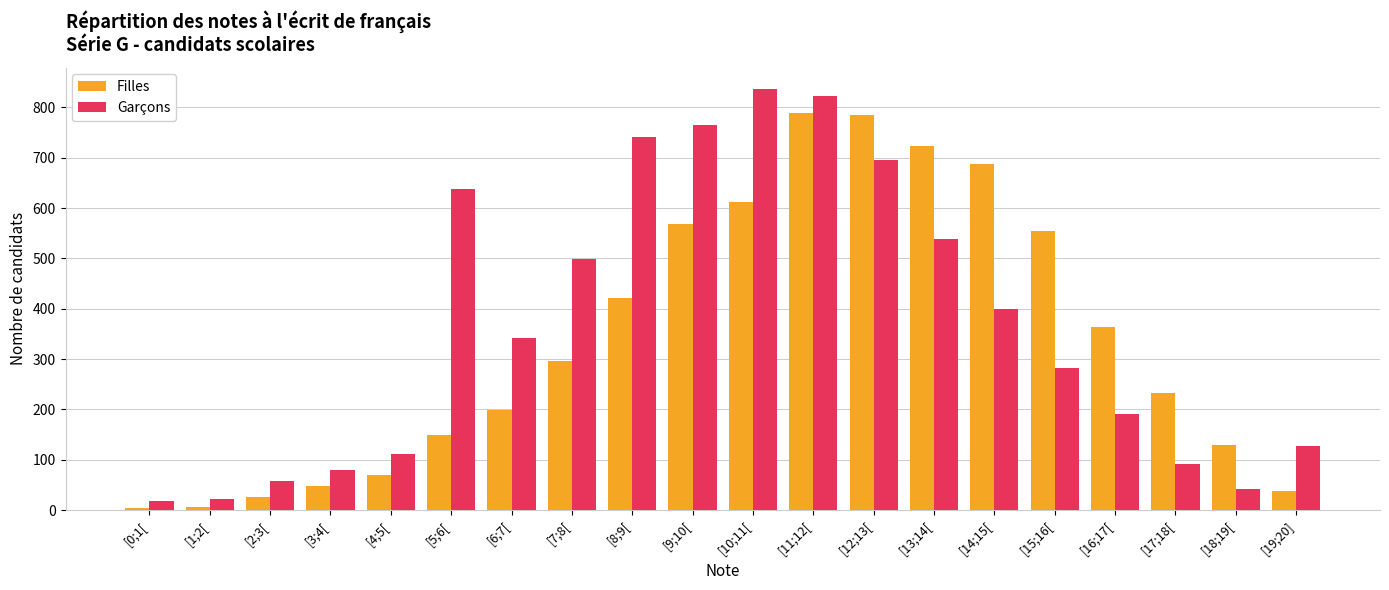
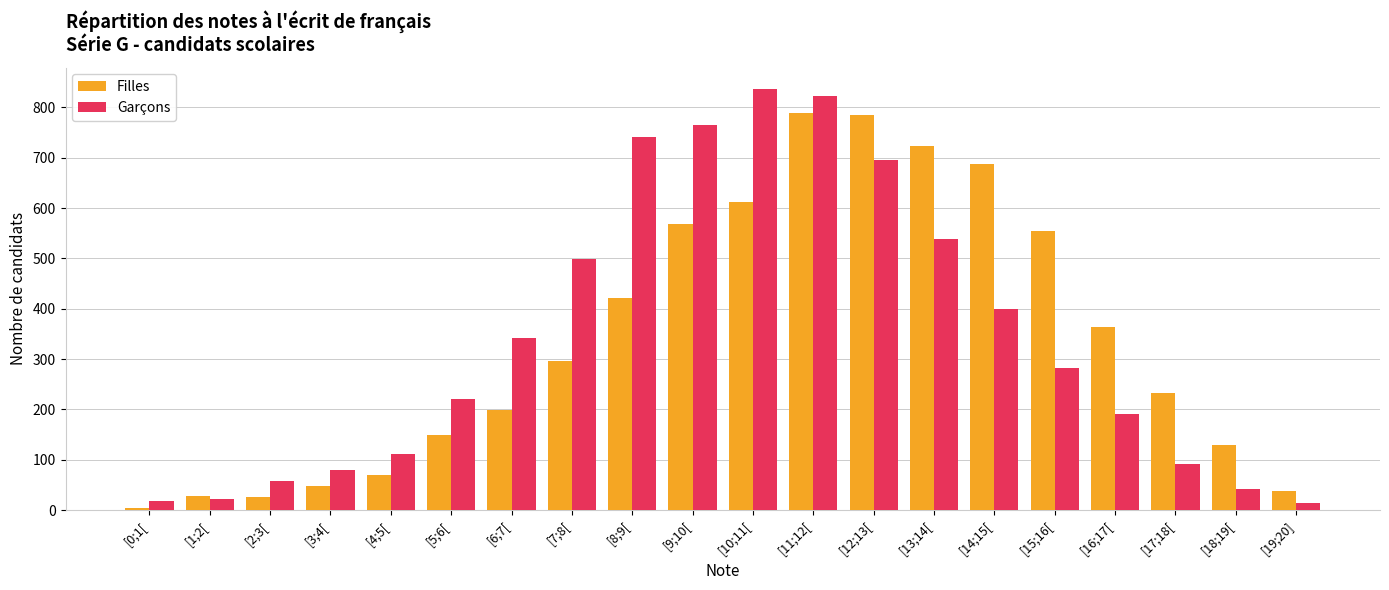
Filles, [1;2[: 10 -> 30
Garçons, [5;6[: 640 -> 220
Garçons, [19;20]: 130 -> 10
